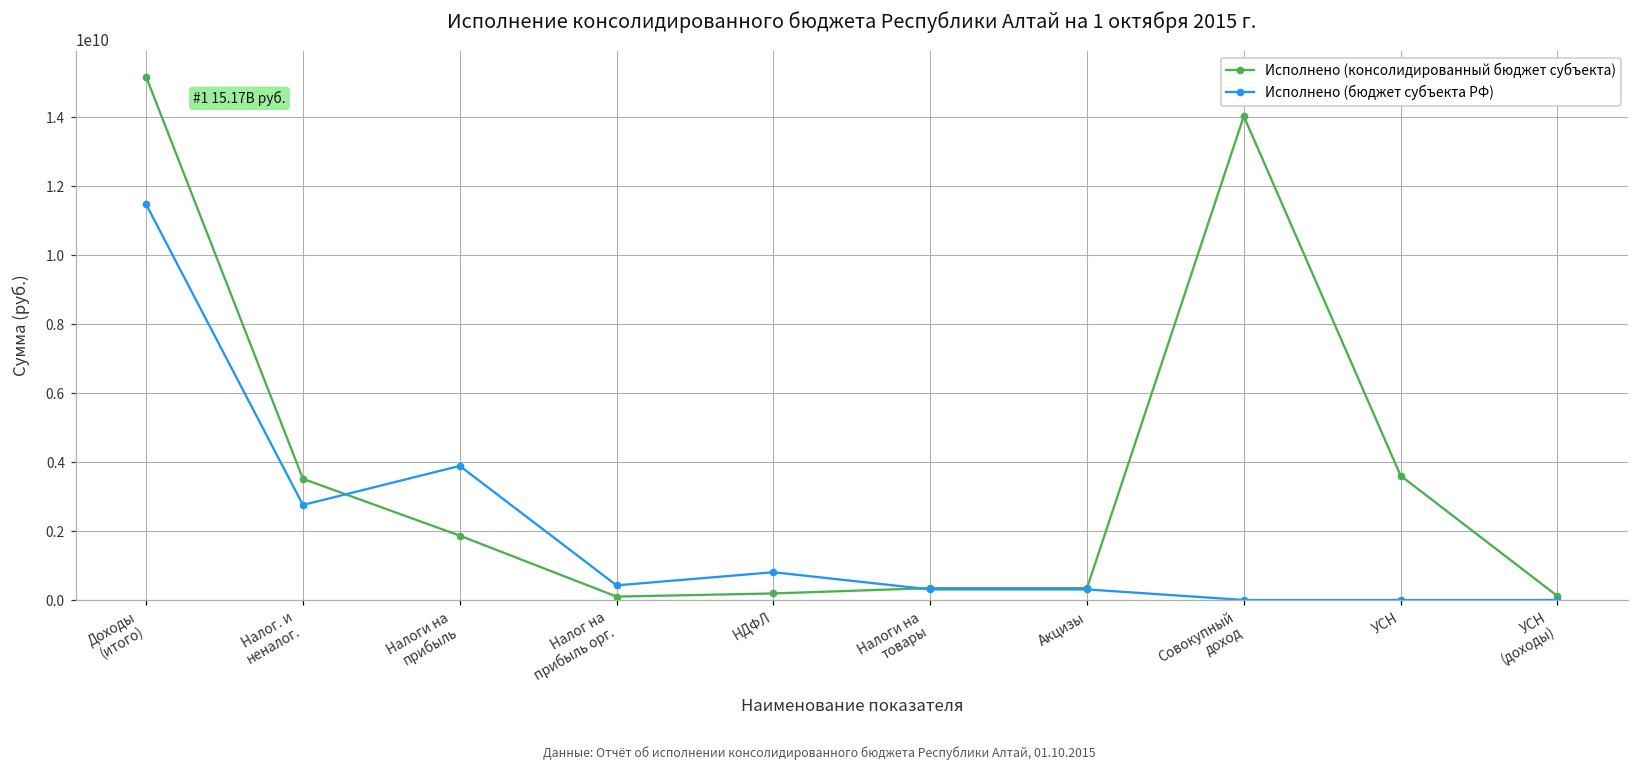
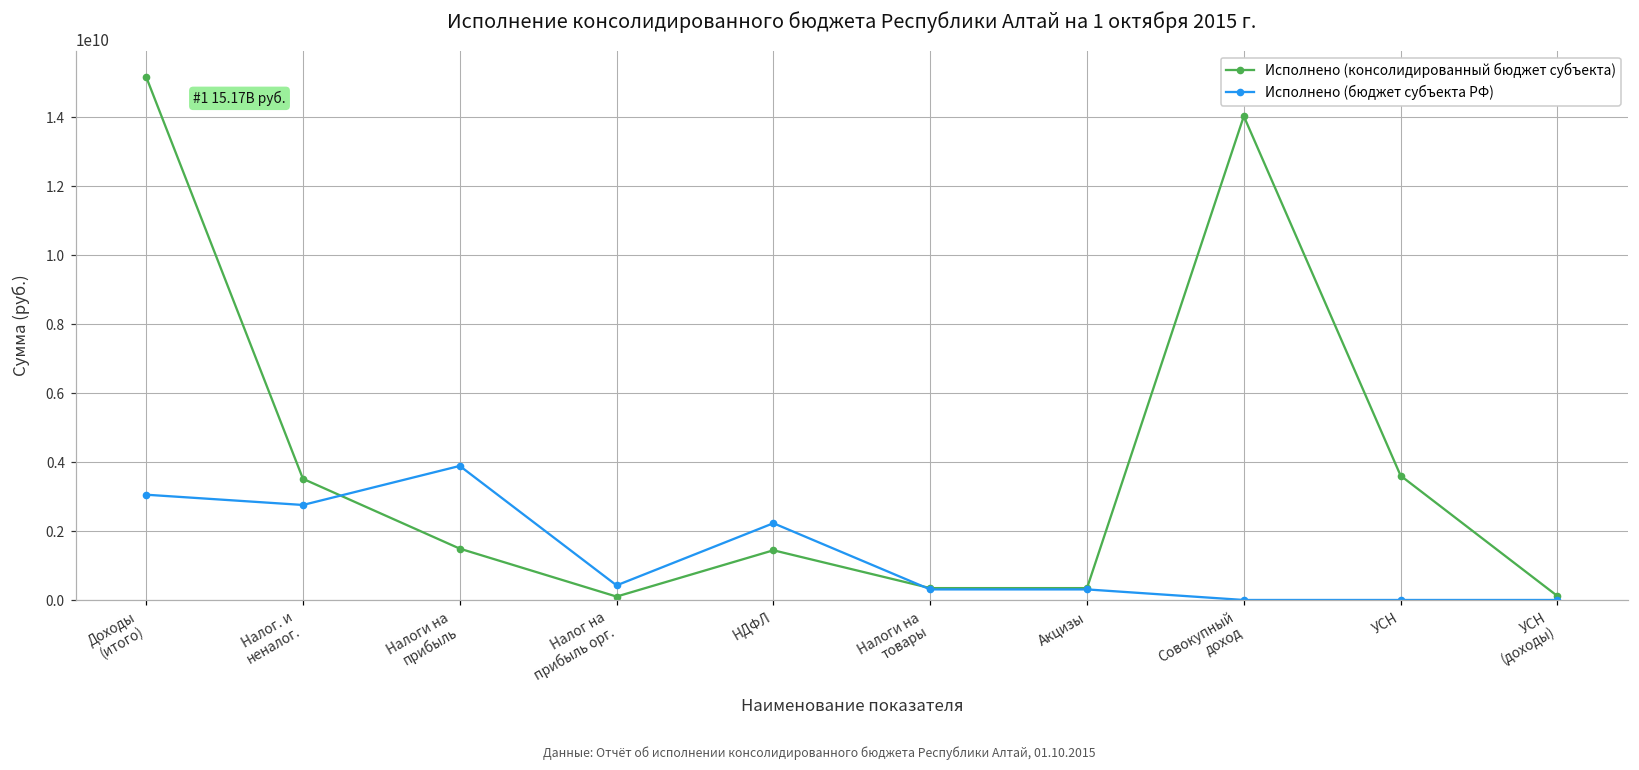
Исполнено (бюджет субъекта РФ), Доходы (итого): 11500000000 -> 3100000000
Исполнено (консолидированный бюджет субъекта), Налоги на прибыль: 1900000000 -> 1500000000
Исполнено (консолидированный бюджет субъекта), НДФЛ: 200000000 -> 1400000000
Исполнено (бюджет субъекта РФ), НДФЛ: 800000000 -> 2200000000
